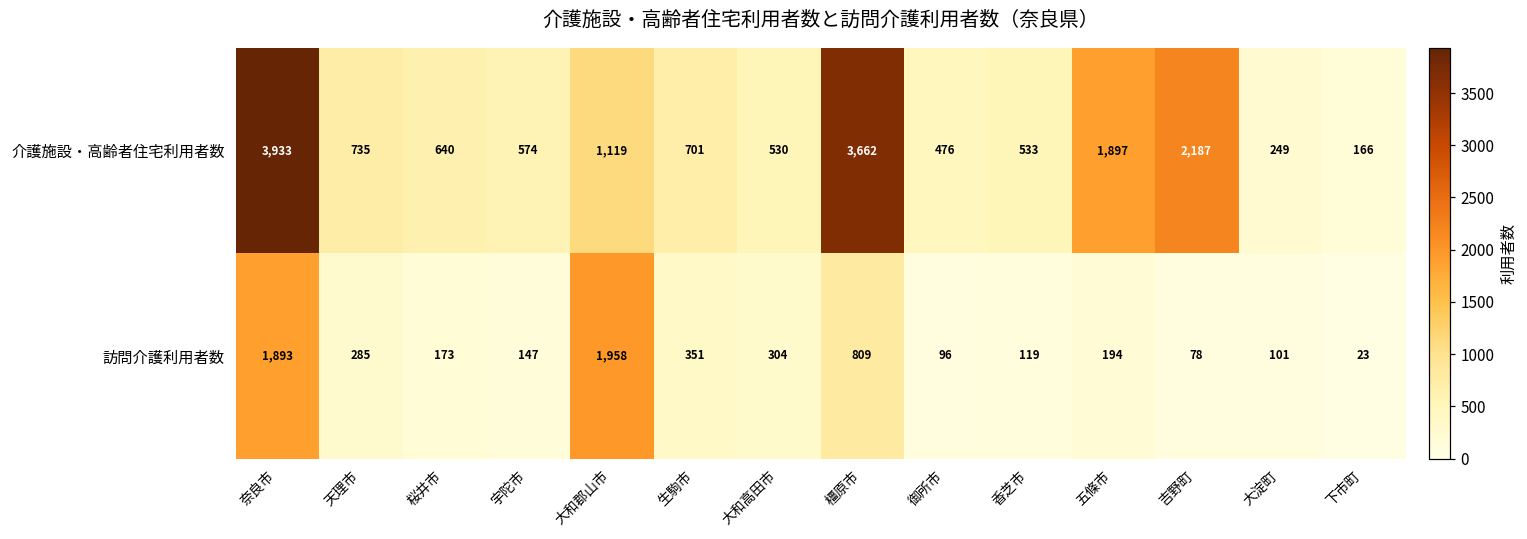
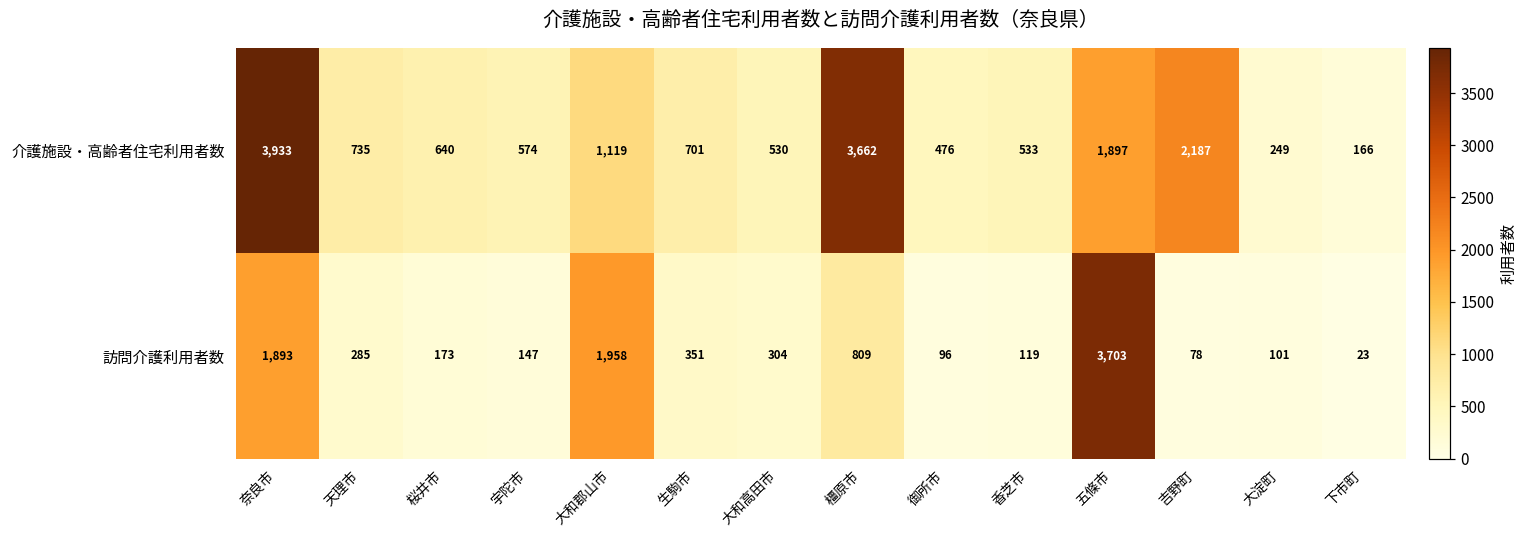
訪問介護利用者数, 五條市: 194 -> 3,703
